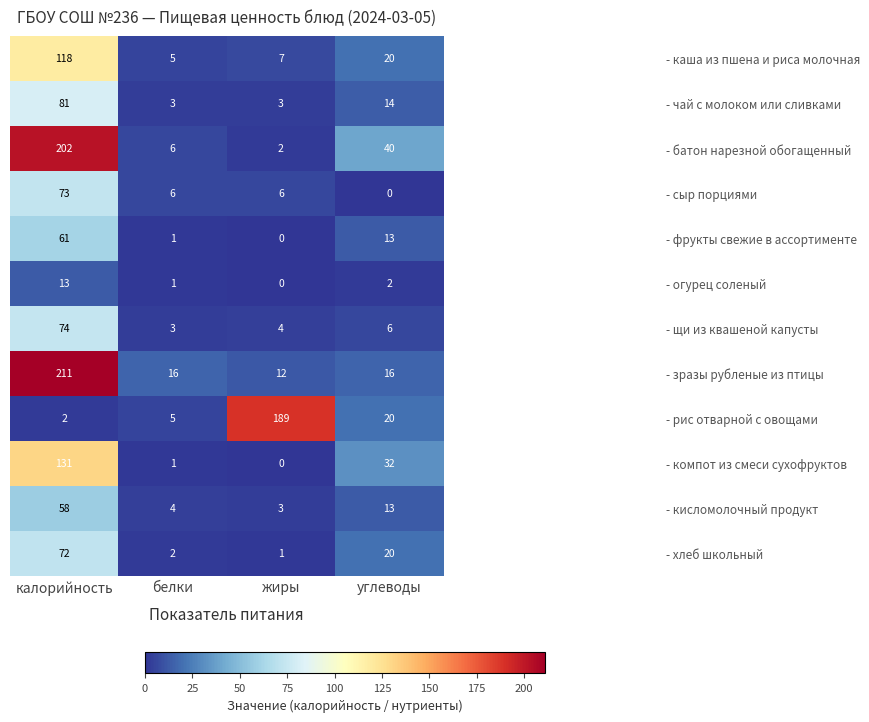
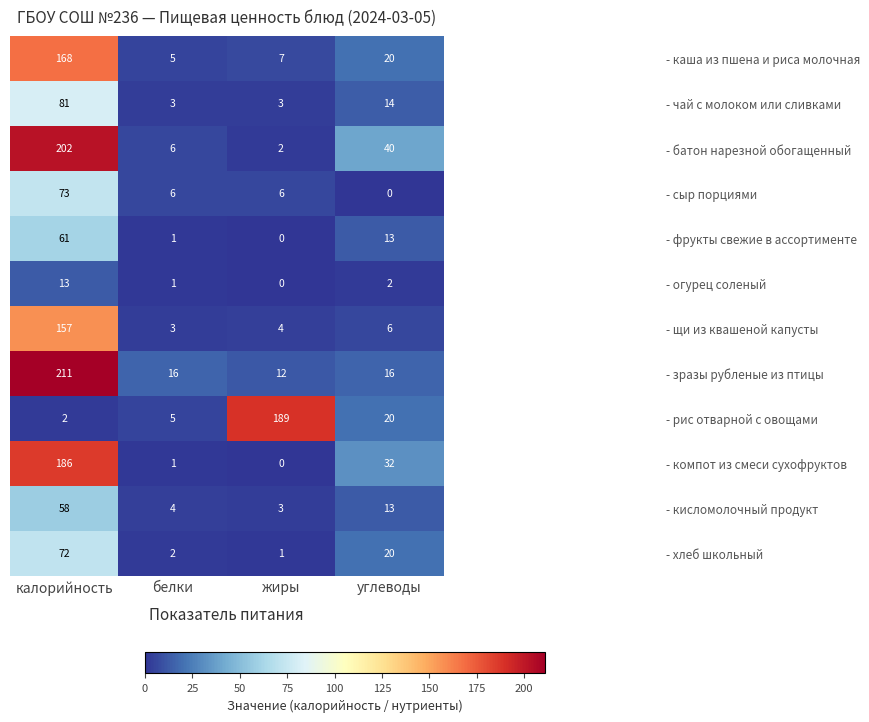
- каша из пшена и риса молочная, калорийность: 118 -> 168
- щи из квашеной капусты, калорийность: 74 -> 157
- компот из смеси сухофруктов, калорийность: 131 -> 186
